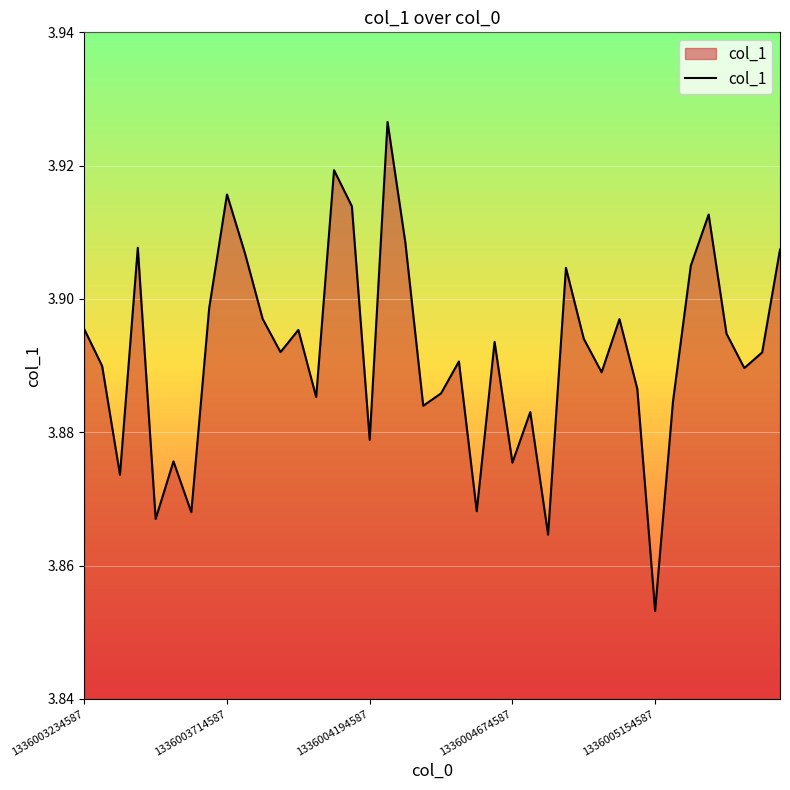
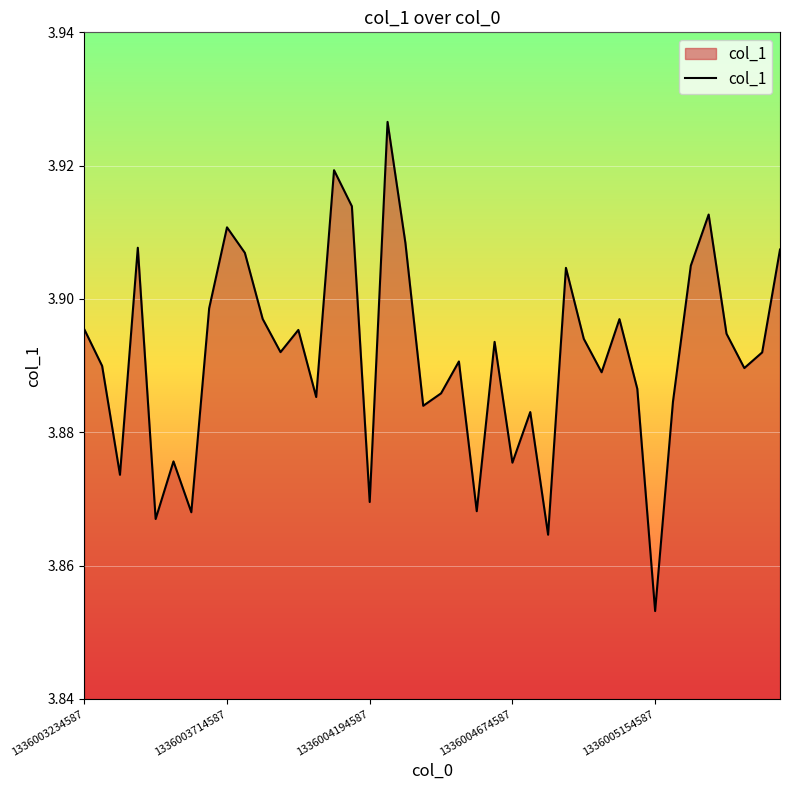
1336003714587: 3.916 -> 3.911
1336004194587: 3.879 -> 3.870
